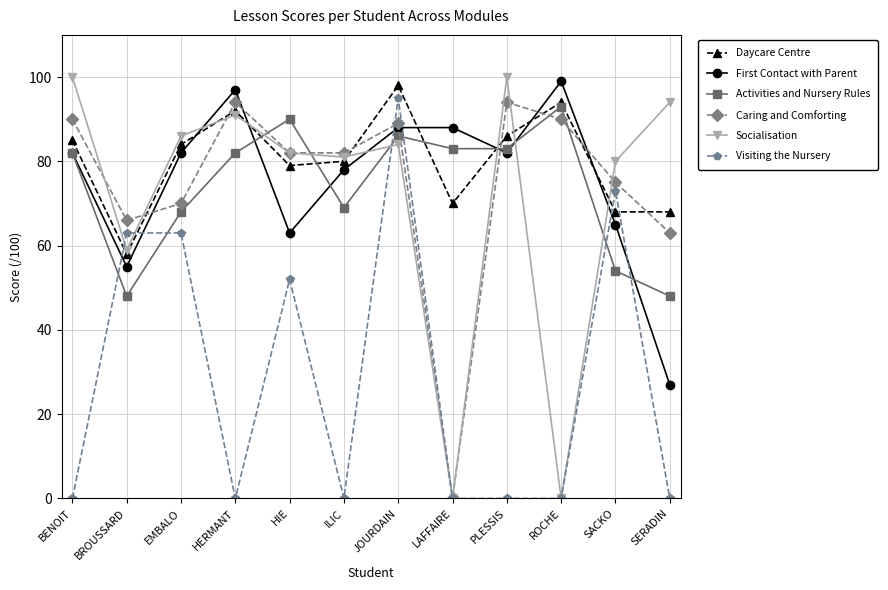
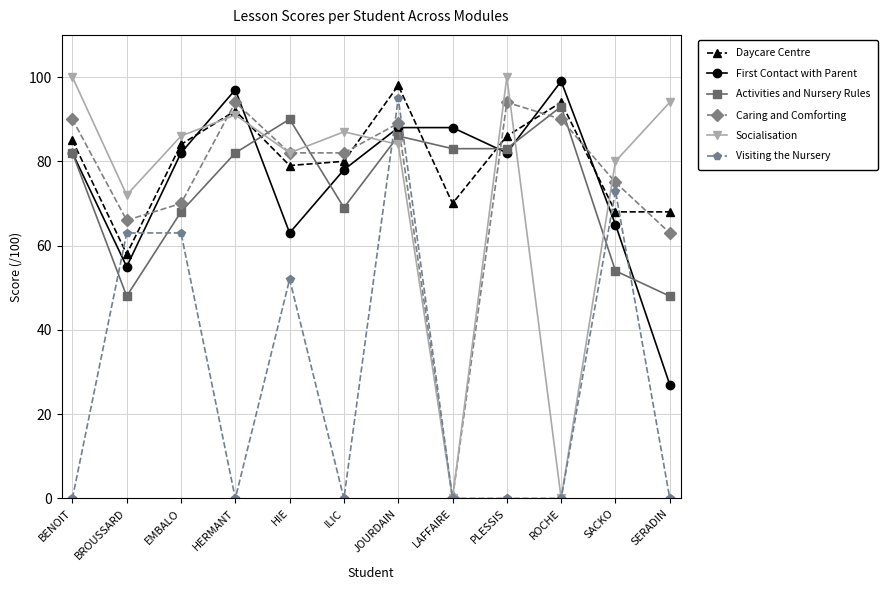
Socialisation, BROUSSARD: 59 -> 72
Socialisation, ILIC: 81 -> 87
